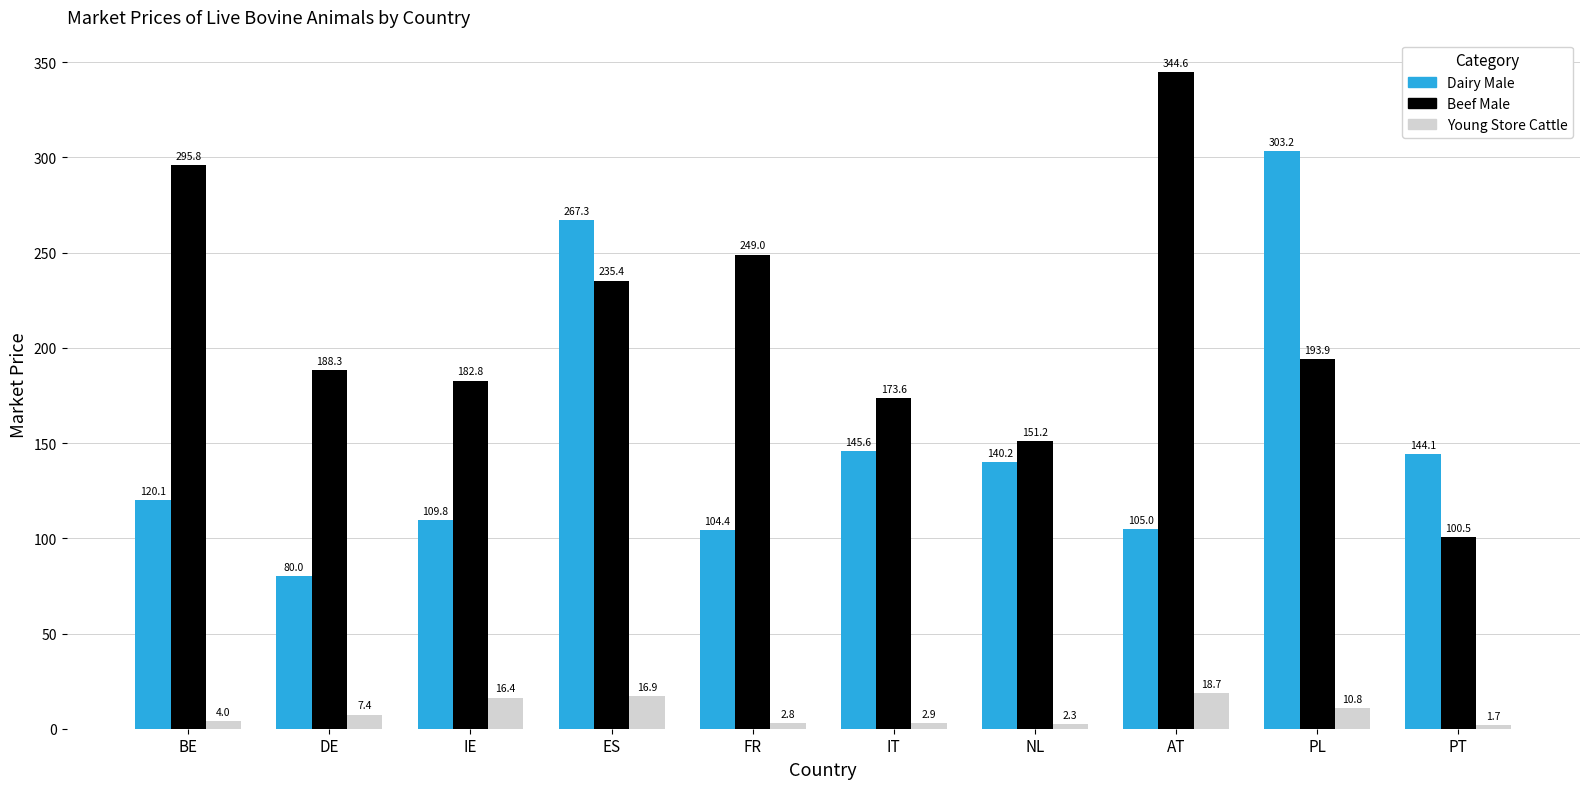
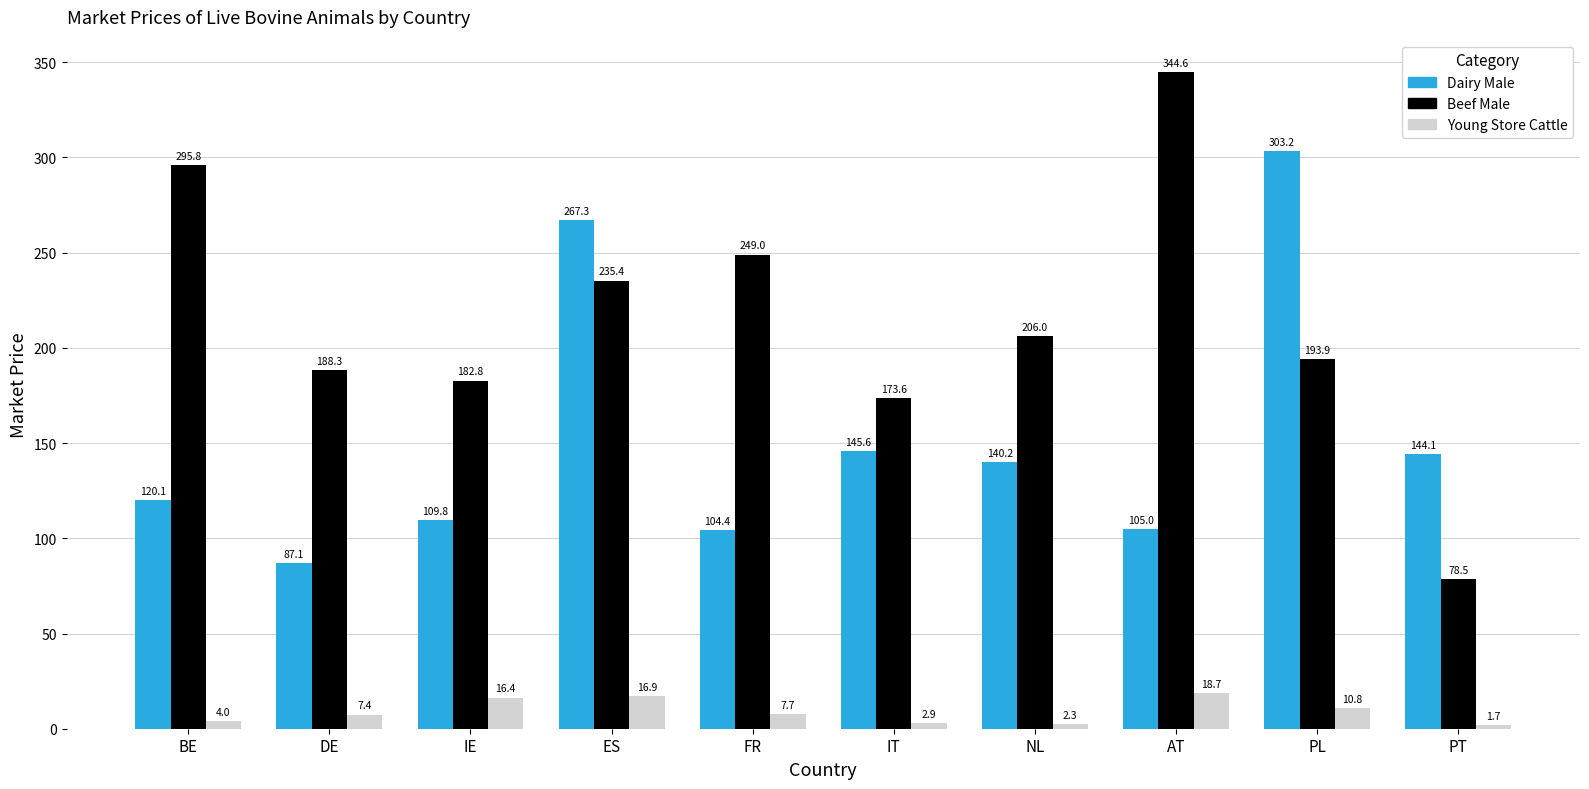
Dairy Male, DE: 80.0 -> 87.1
Young Store Cattle, FR: 2.8 -> 7.7
Beef Male, NL: 151.2 -> 206.0
Beef Male, PT: 100.5 -> 78.5
